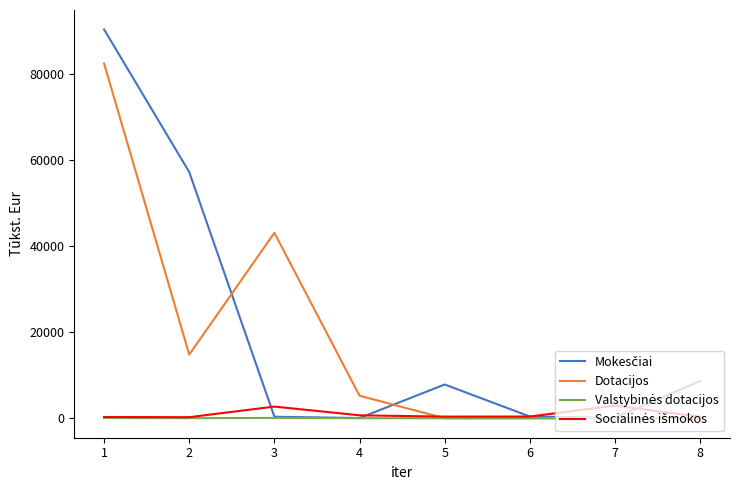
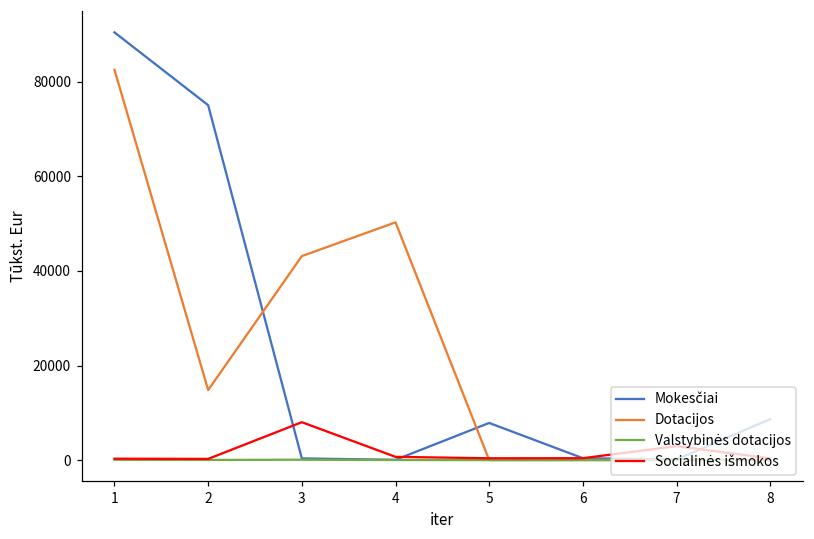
Mokesčiai, 2: 57000 -> 75000
Socialinės išmokos, 3: 3000 -> 8000
Dotacijos, 4: 5000 -> 50000
